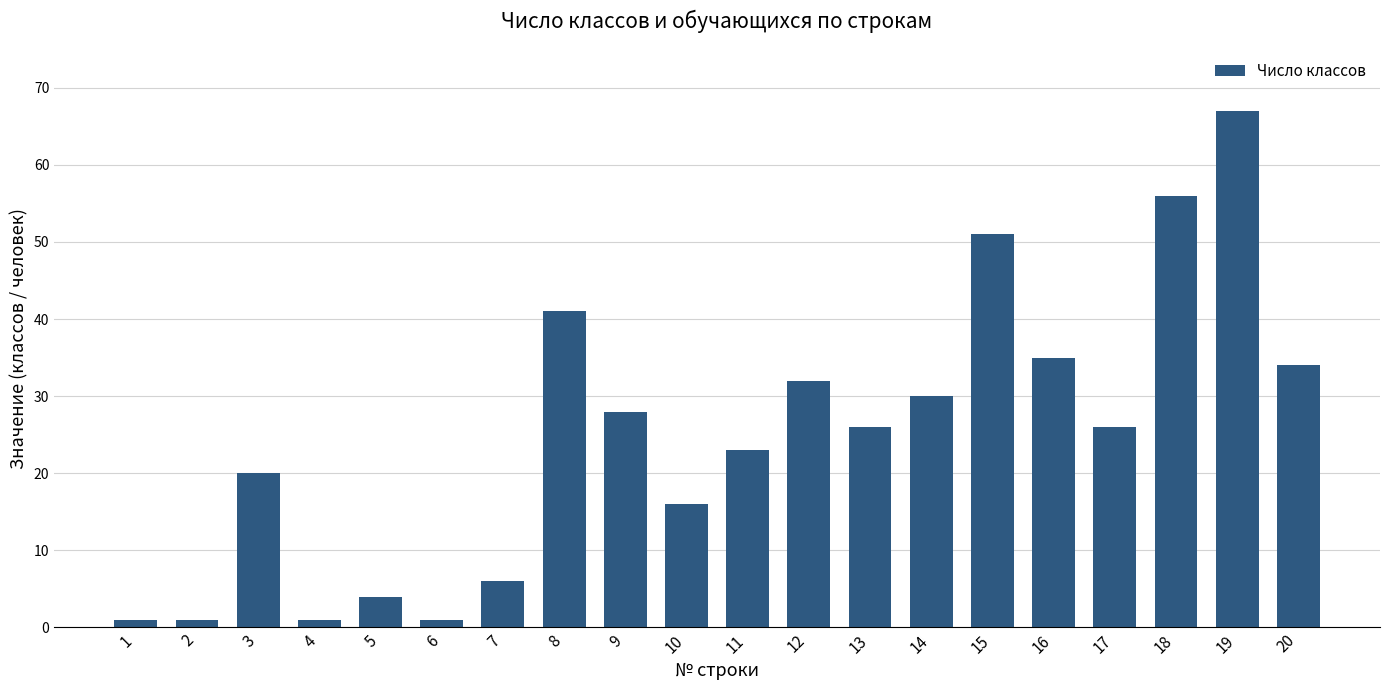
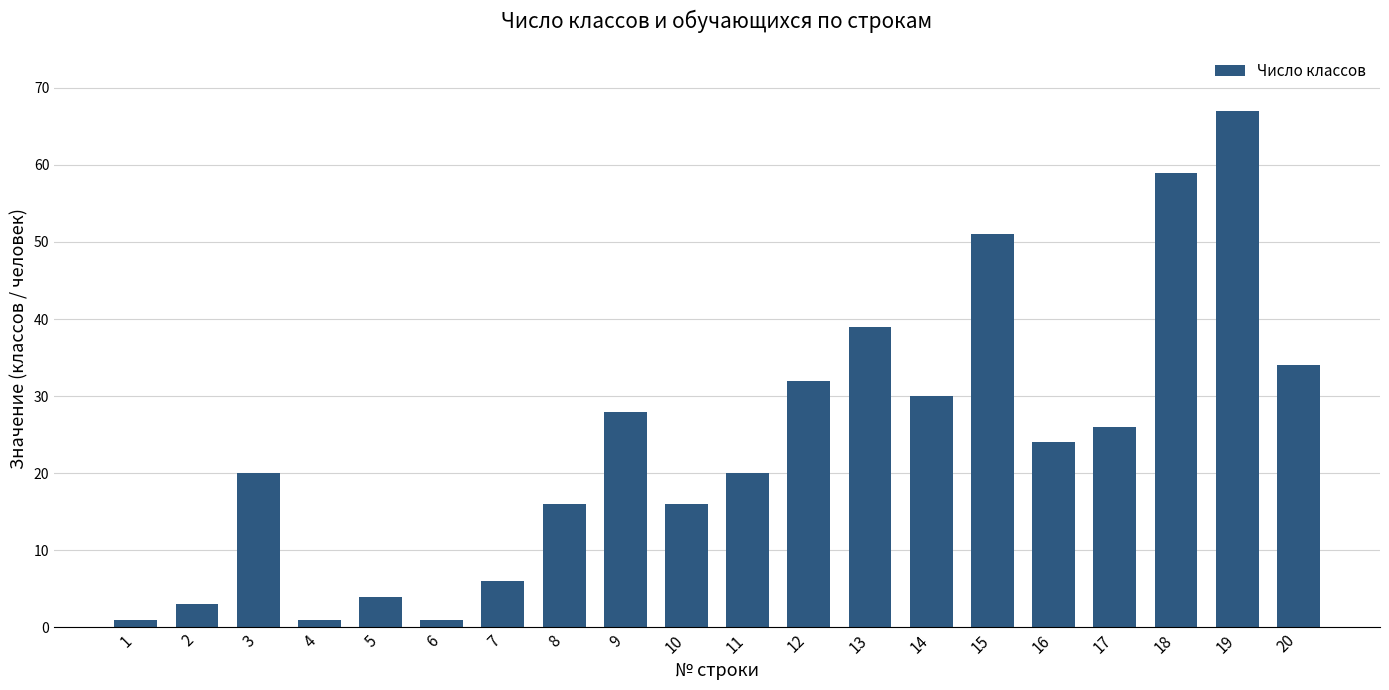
2: 1 -> 3
8: 41 -> 16
11: 23 -> 20
13: 26 -> 39
16: 35 -> 24
18: 56 -> 59
